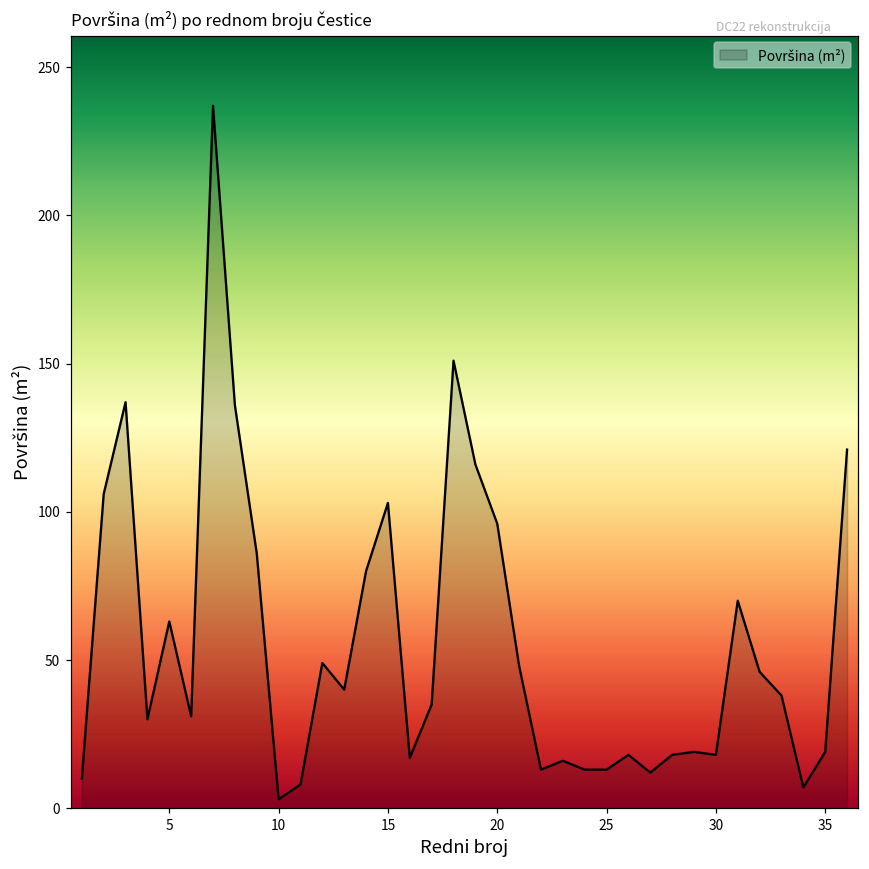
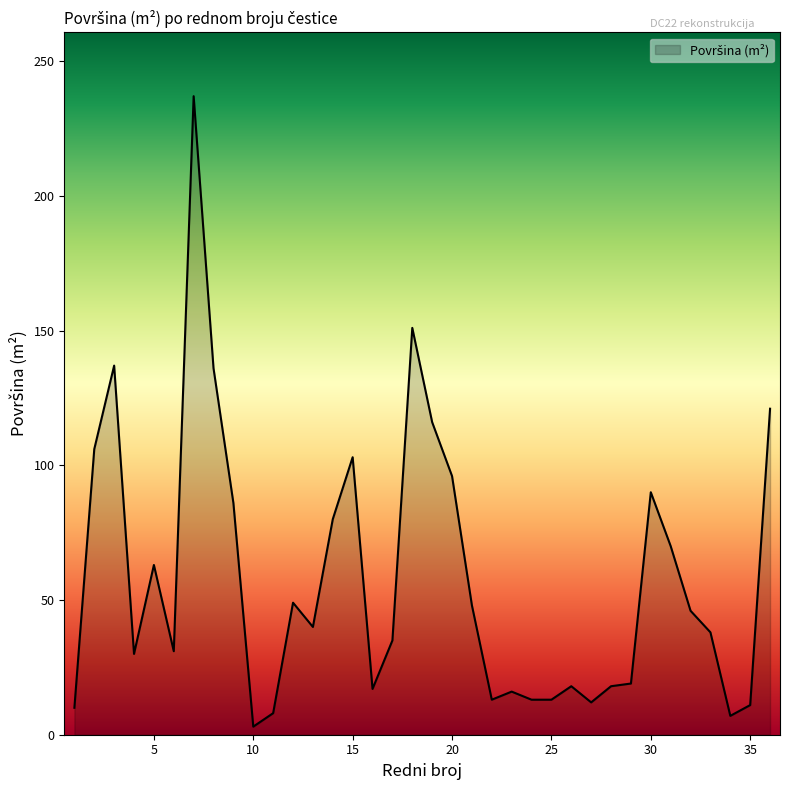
30: 18 -> 90
35: 19 -> 11
